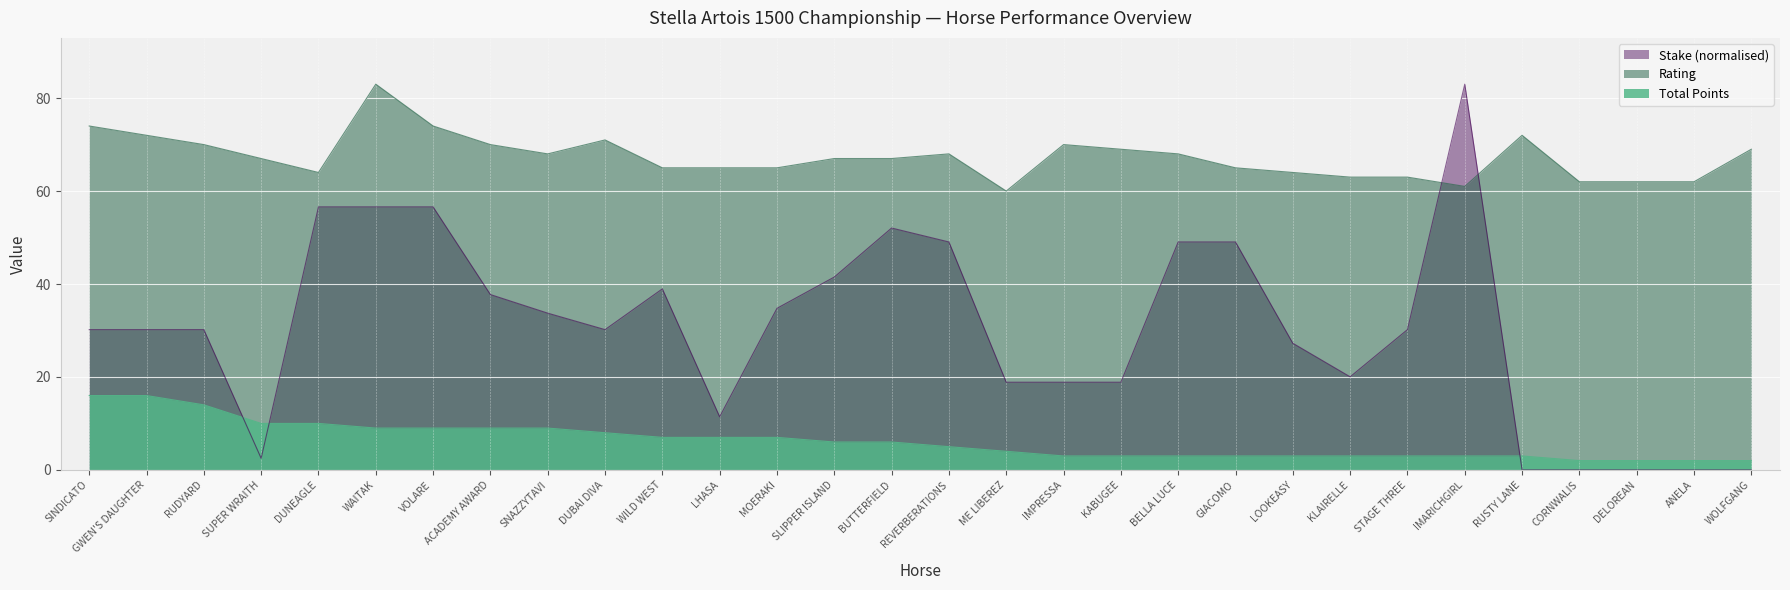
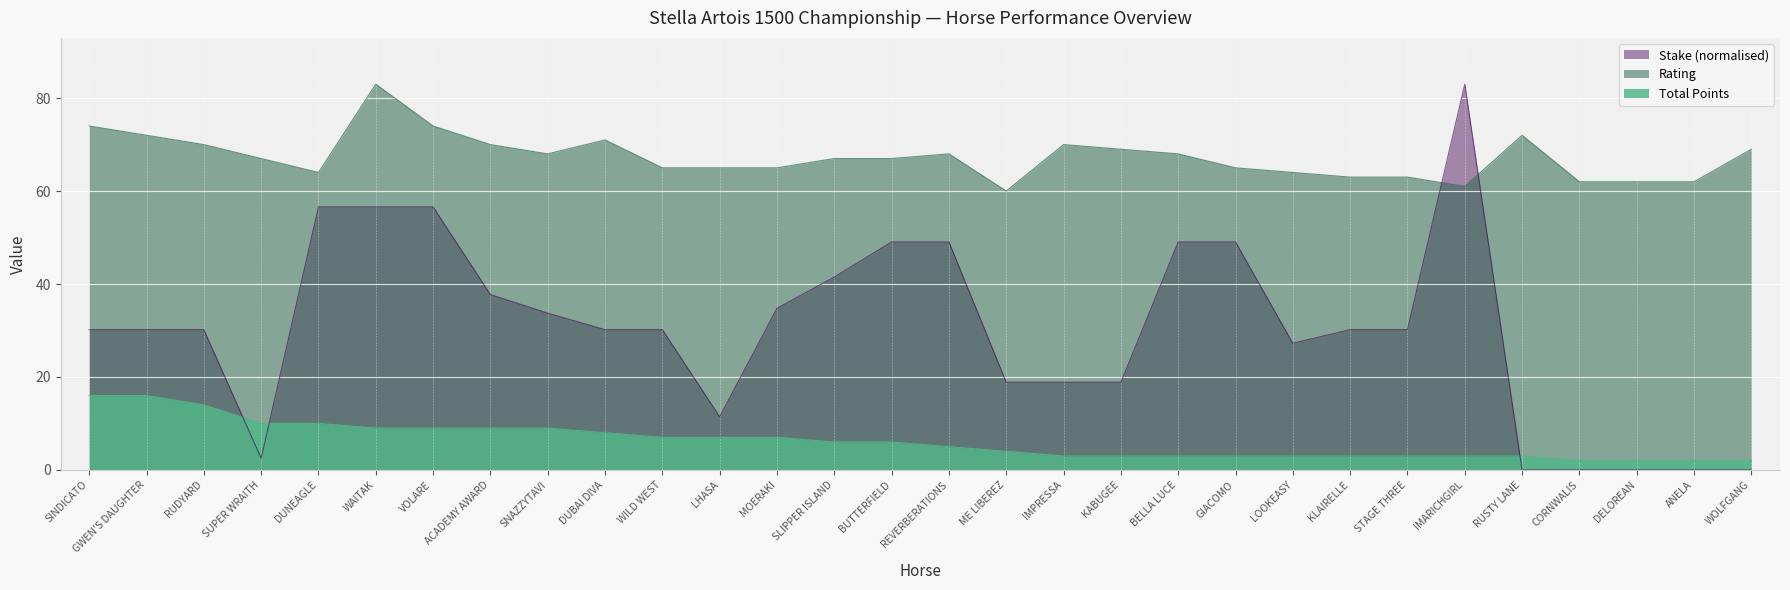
Stake (normalised), WILD WEST: 39 -> 30
Stake (normalised), BUTTERFIELD: 52 -> 49
Stake (normalised), KLAIRELLE: 20 -> 30
